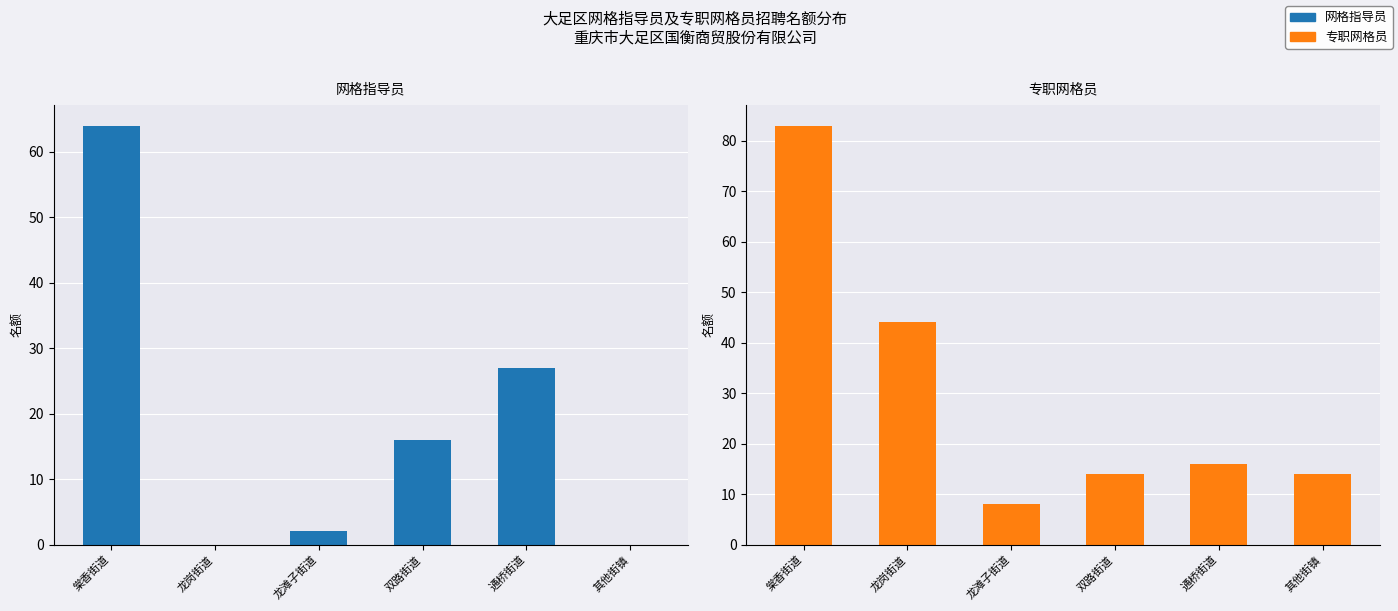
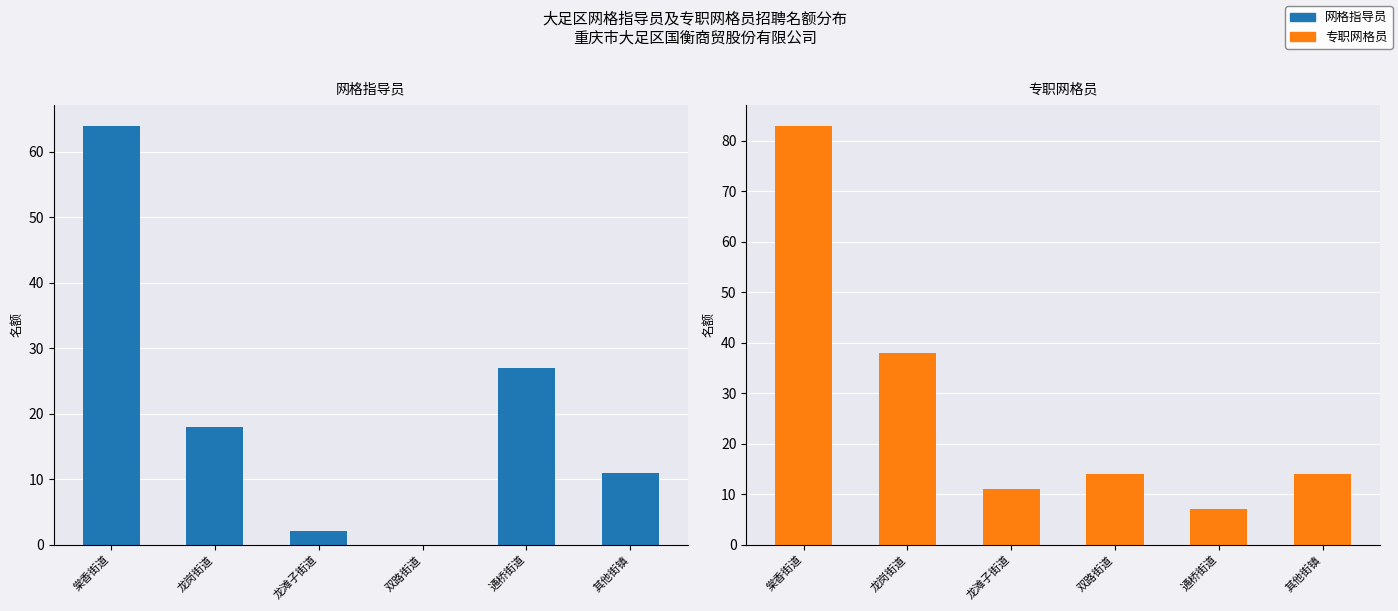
网格指导员, 龙岗街道: 0 -> 18
网格指导员, 双路街道: 16 -> 0
网格指导员, 其他街镇: 0 -> 11
专职网格员, 龙岗街道: 44 -> 38
专职网格员, 龙滩子街道: 8 -> 11
专职网格员, 通桥街道: 16 -> 7
